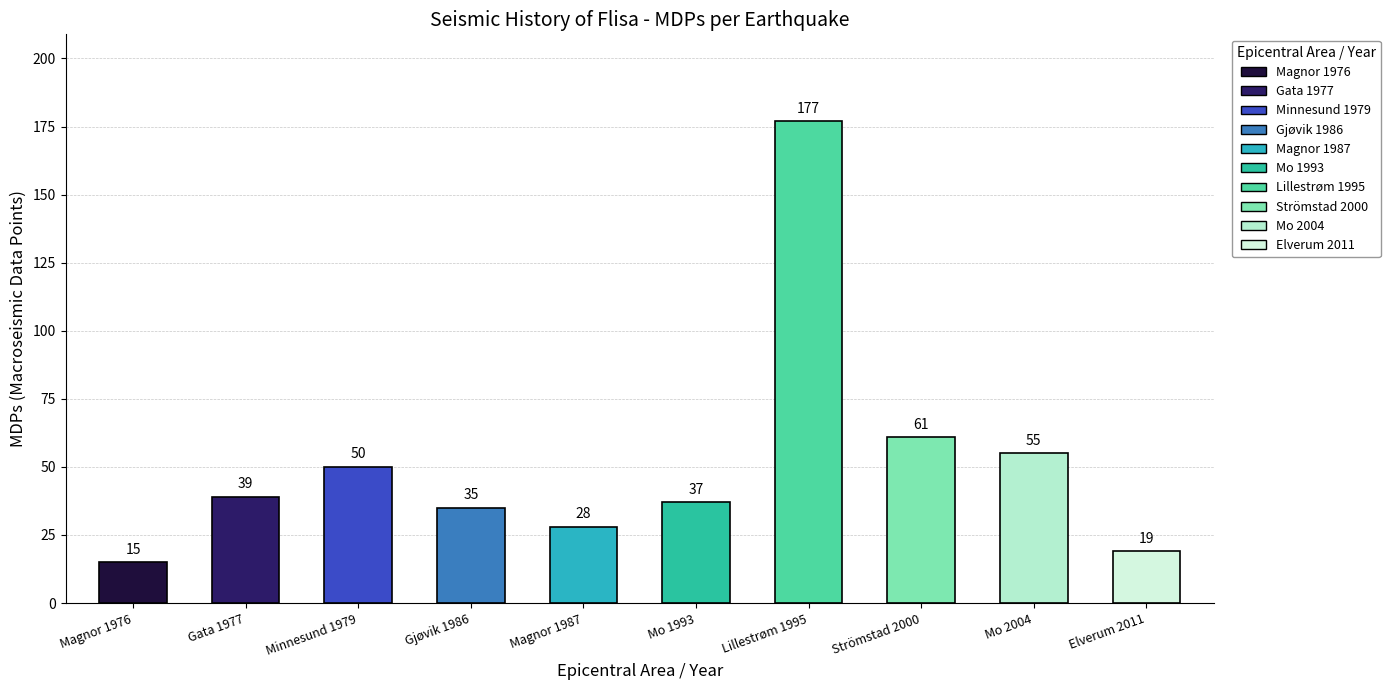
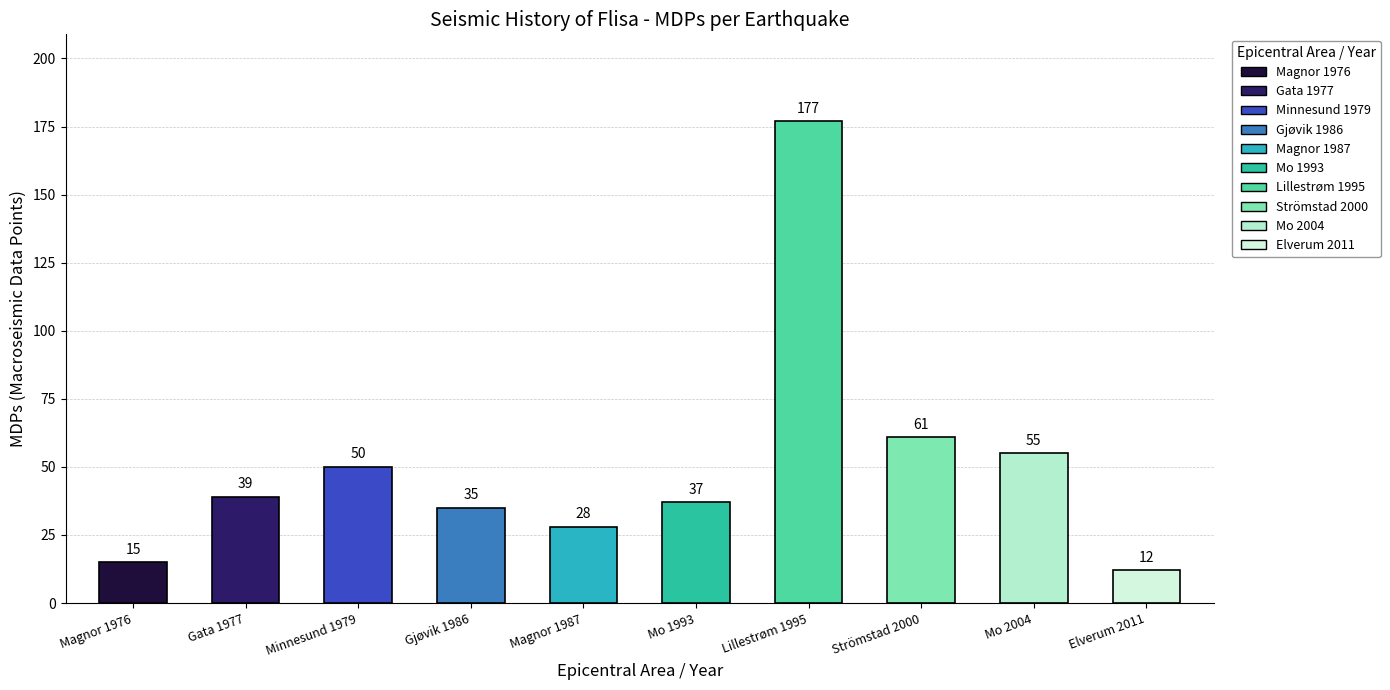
Elverum 2011: 19 -> 12
